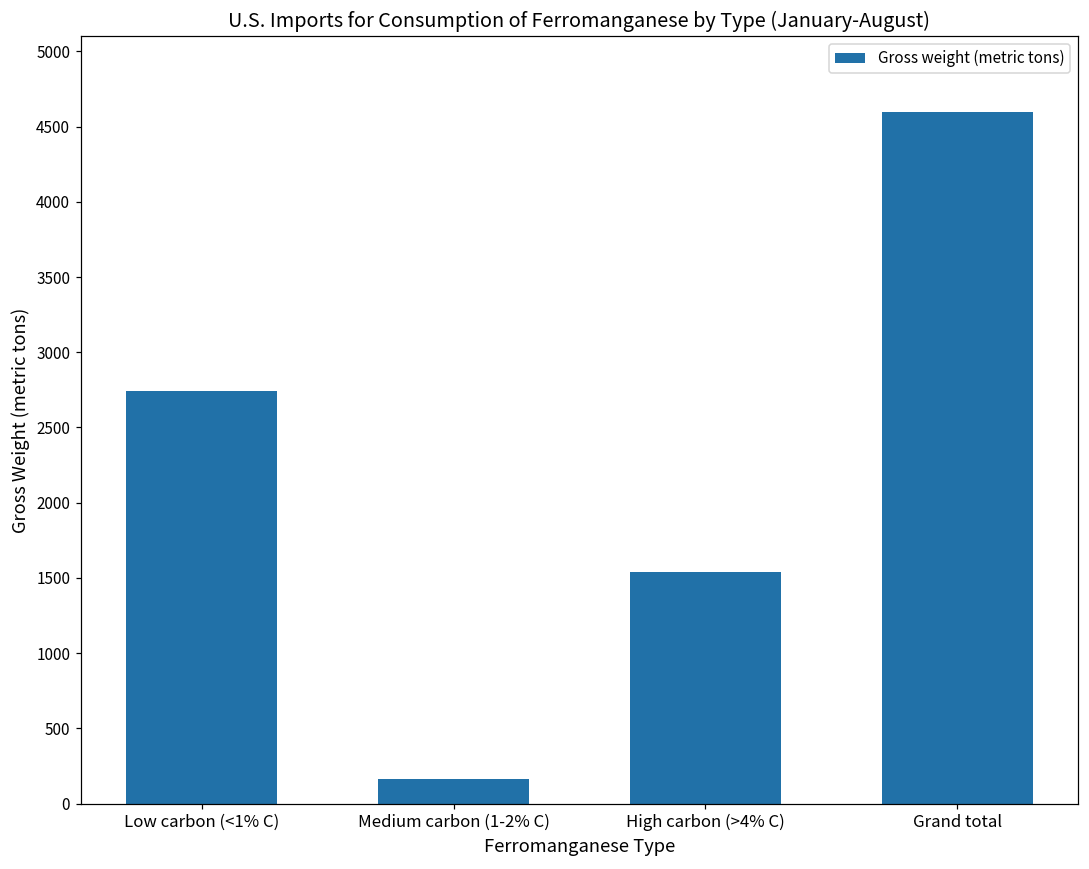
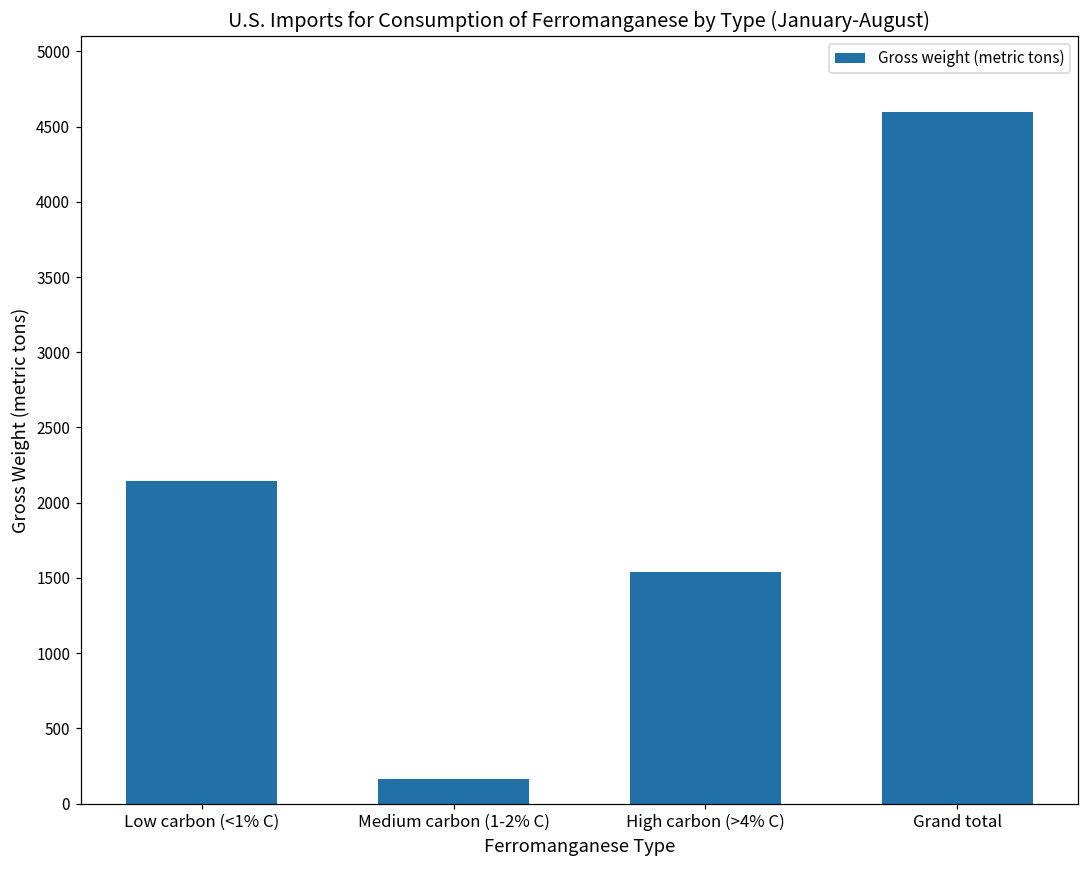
Low carbon (<1% C): 2740 -> 2140
